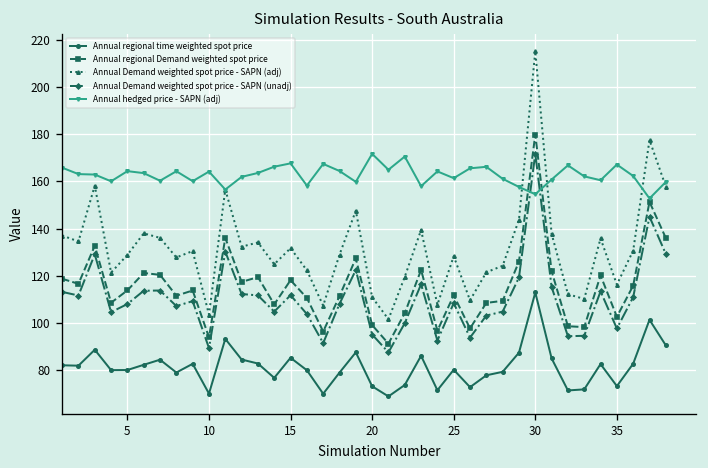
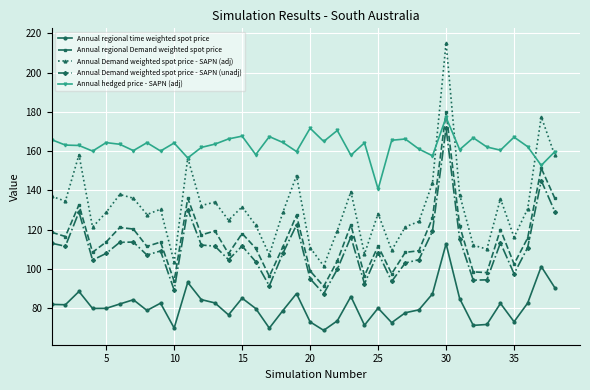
Annual hedged price - SAPN (adj), 25: 161 -> 141
Annual hedged price - SAPN (adj), 30: 155 -> 177
